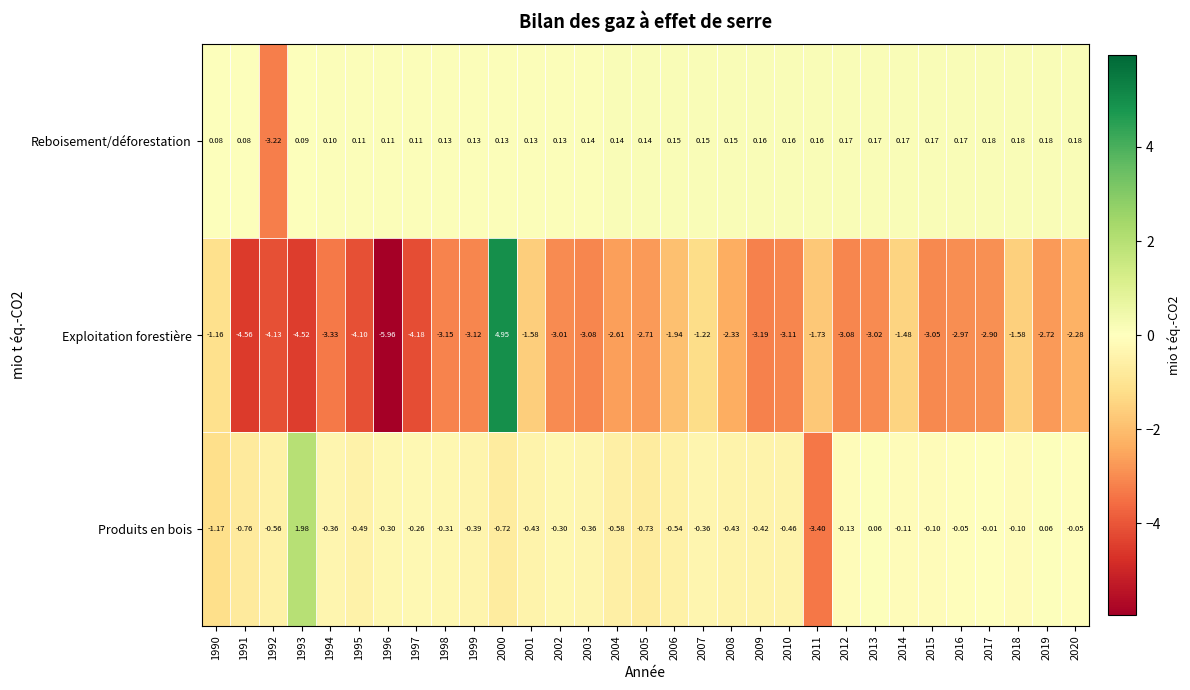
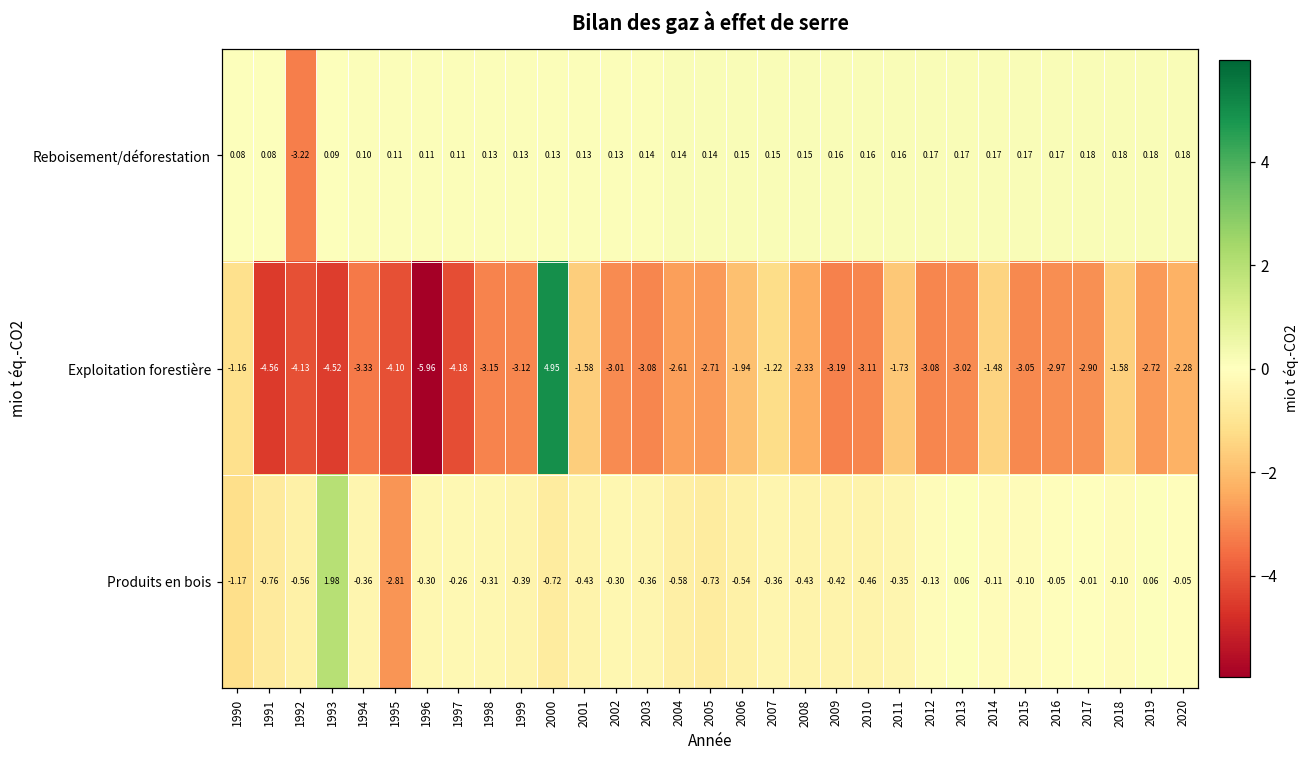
Produits en bois, 1995: -0.49 -> -2.81
Produits en bois, 2011: -3.40 -> -0.35
